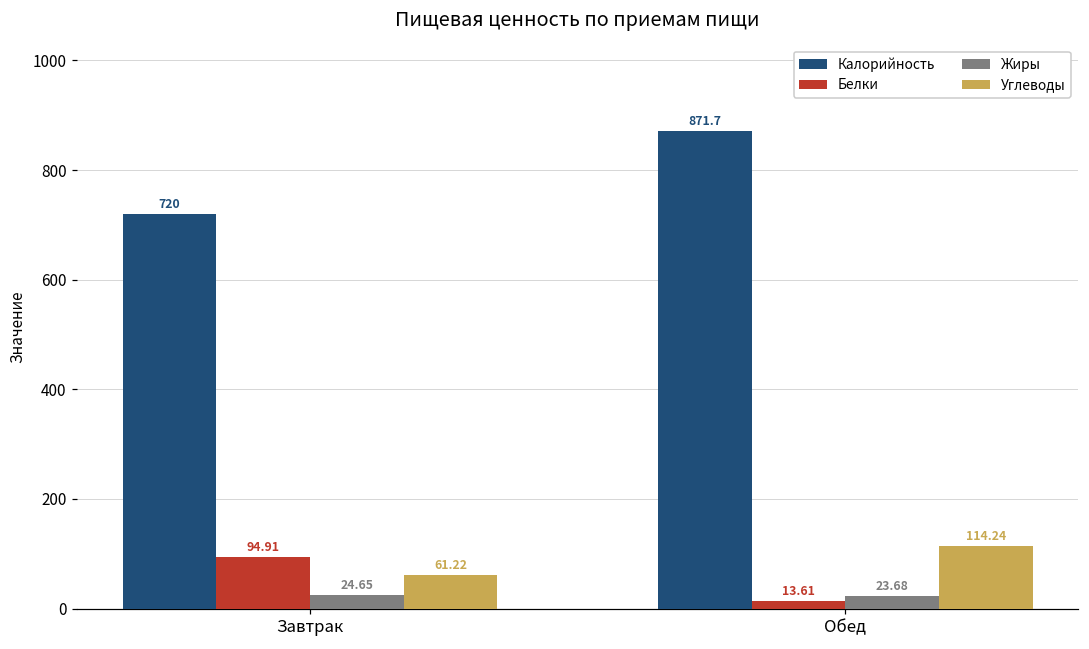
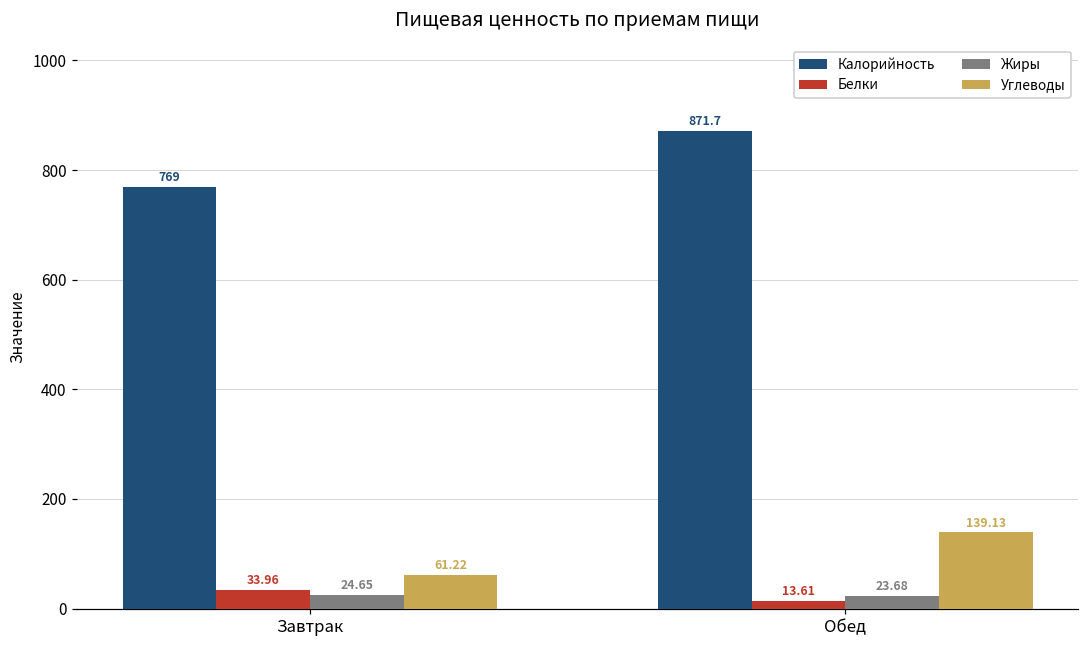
Калорийность, Завтрак: 720 -> 769
Белки, Завтрак: 94.91 -> 33.96
Углеводы, Обед: 114.24 -> 139.13
